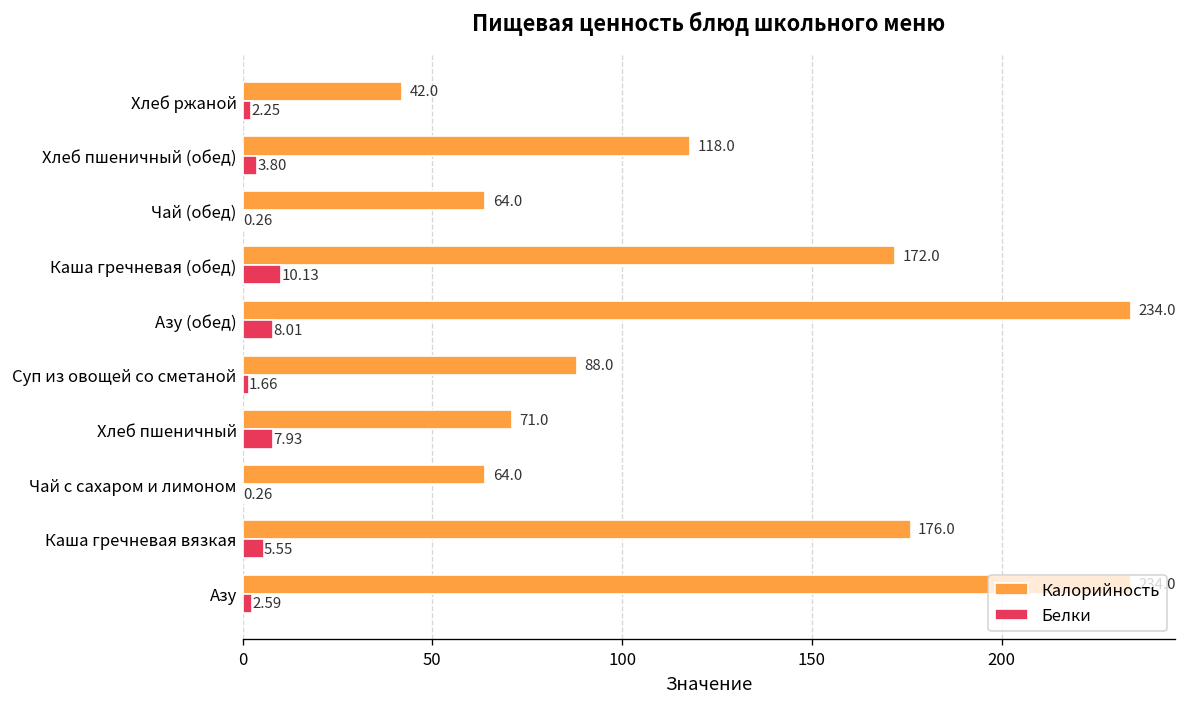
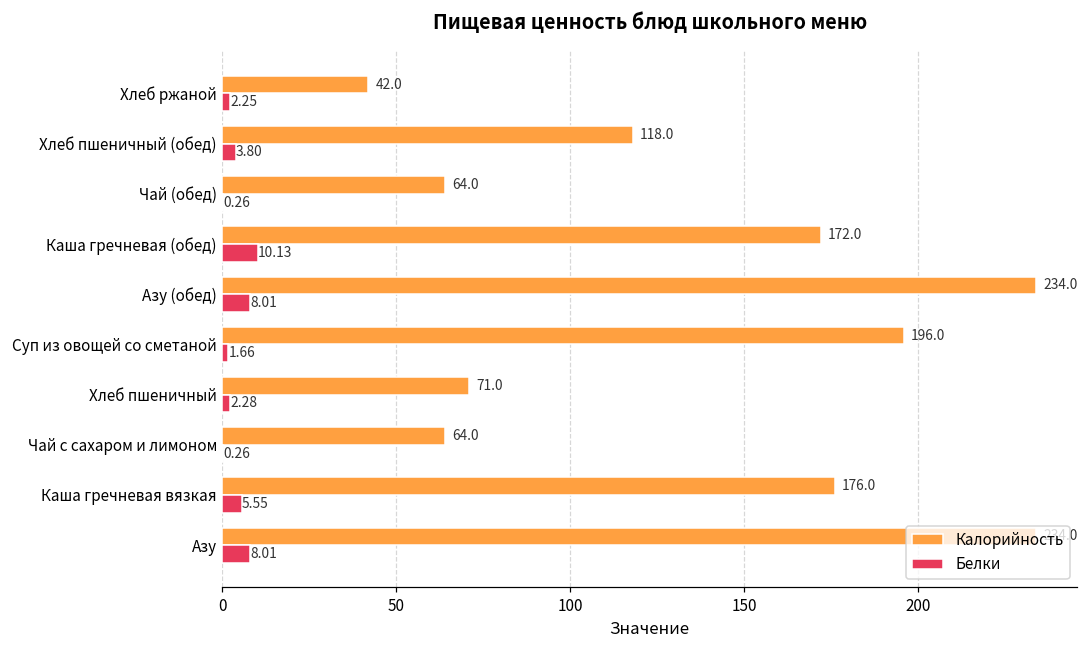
Калорийность, Суп из овощей со сметаной: 88.0 -> 196.0
Белки, Хлеб пшеничный: 7.93 -> 2.28
Белки, Азу: 2.59 -> 8.01
